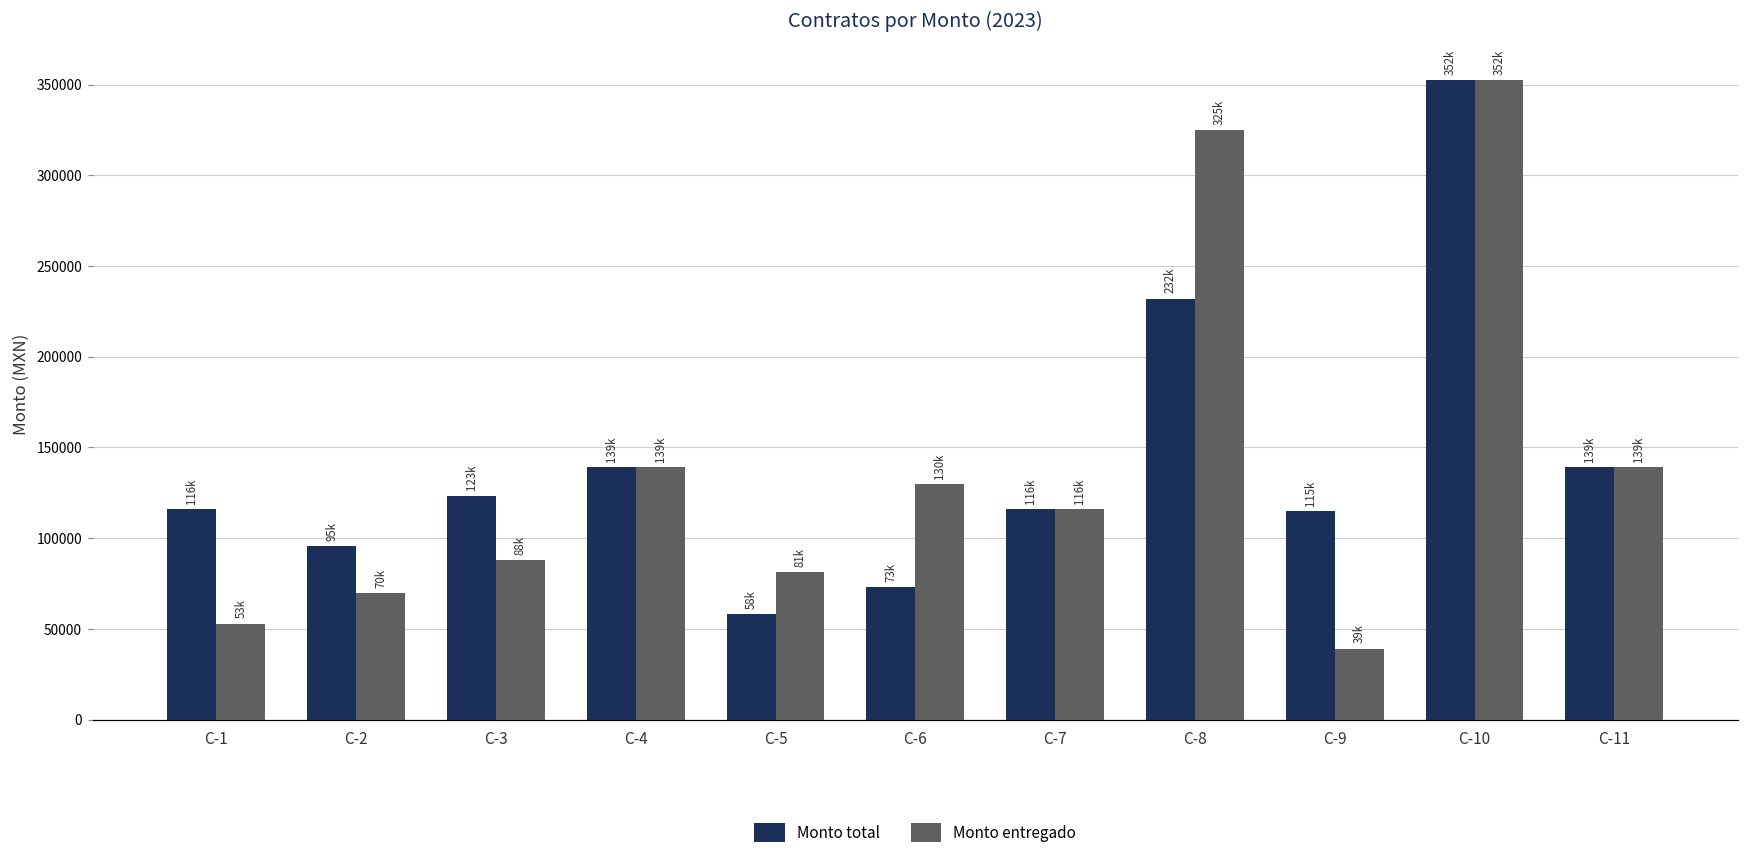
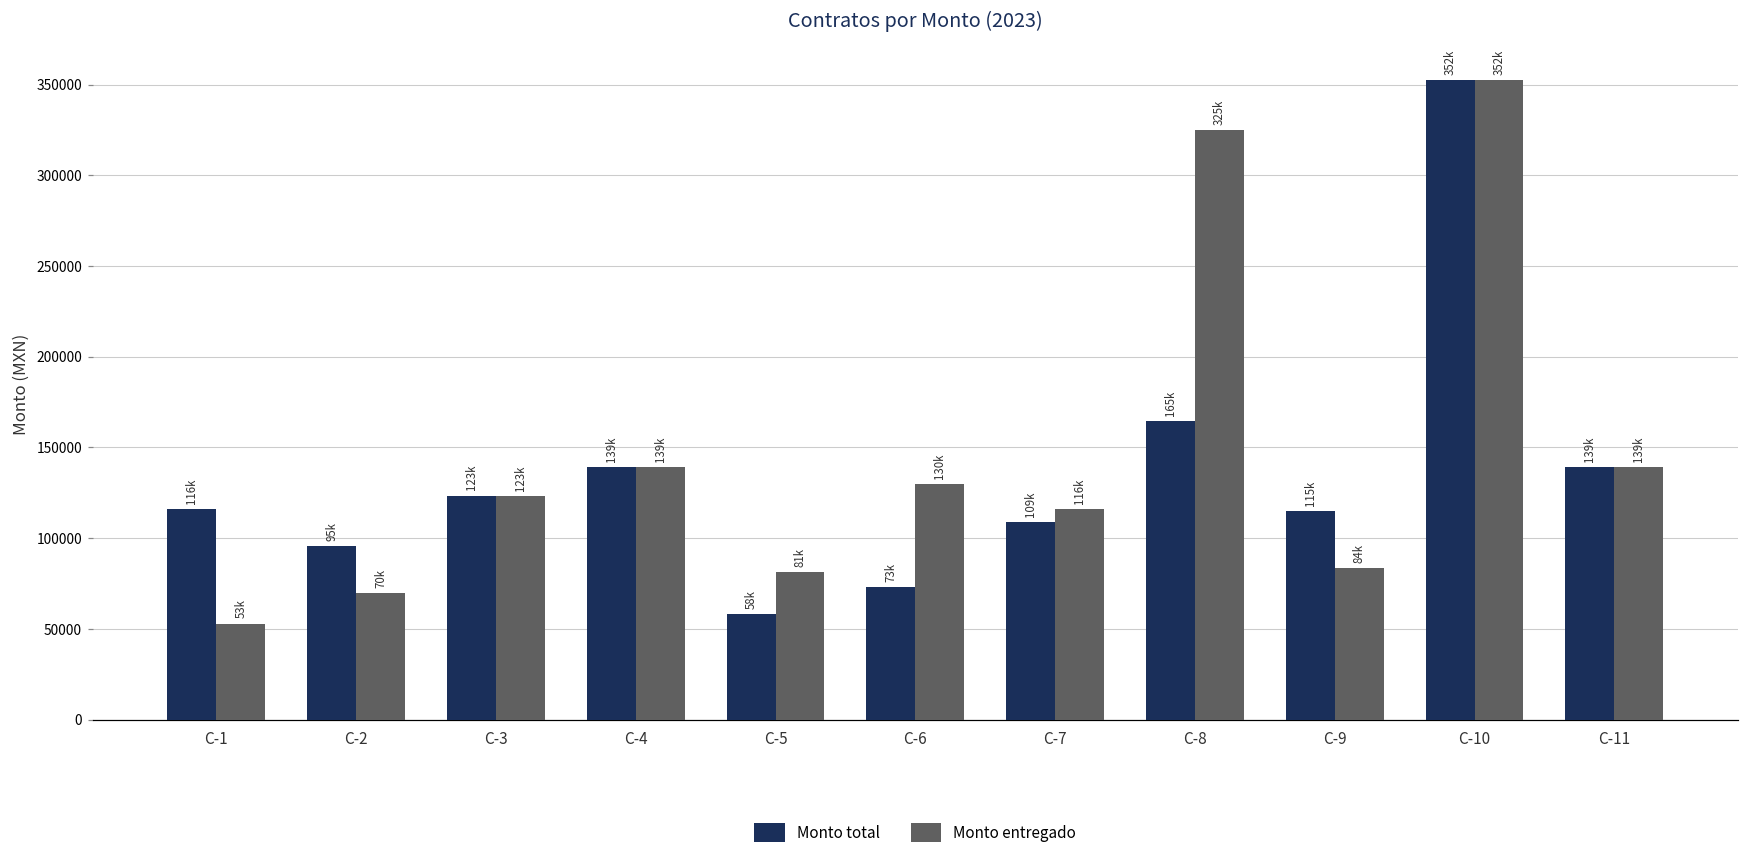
Monto entregado, C-3: 88k -> 123k
Monto total, C-7: 116k -> 109k
Monto total, C-8: 232k -> 165k
Monto entregado, C-9: 39k -> 84k
